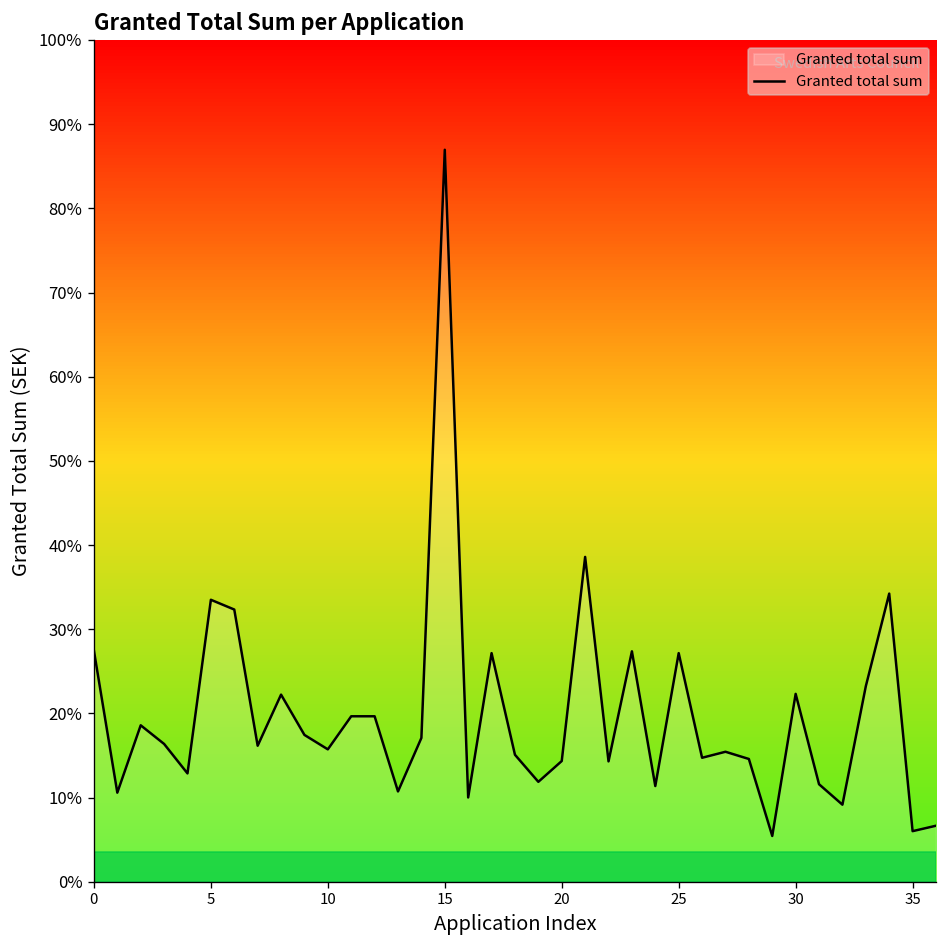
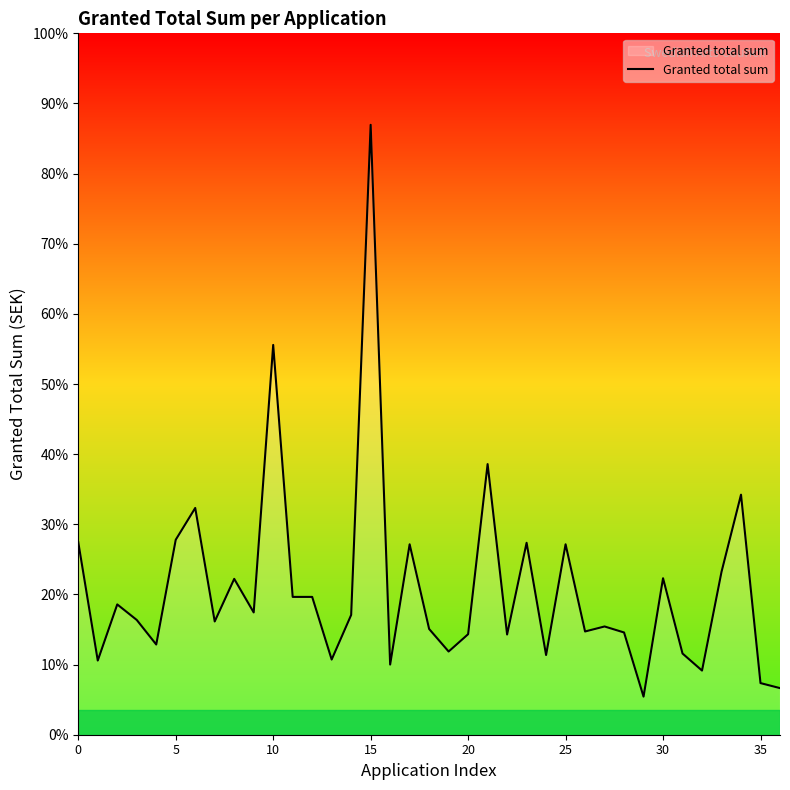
5: 33% -> 28%
10: 16% -> 56%
35: 6% -> 7%
